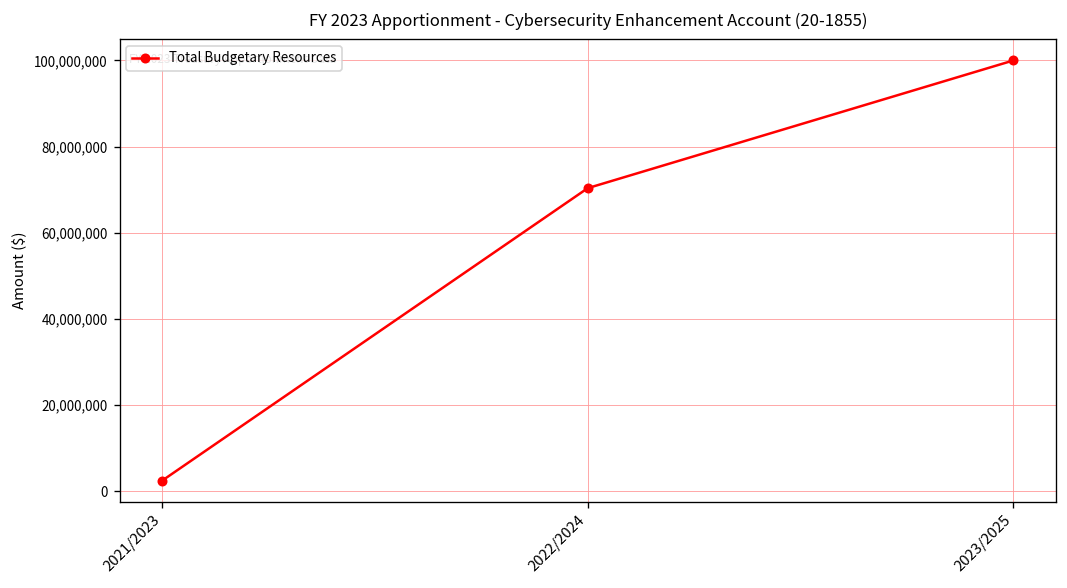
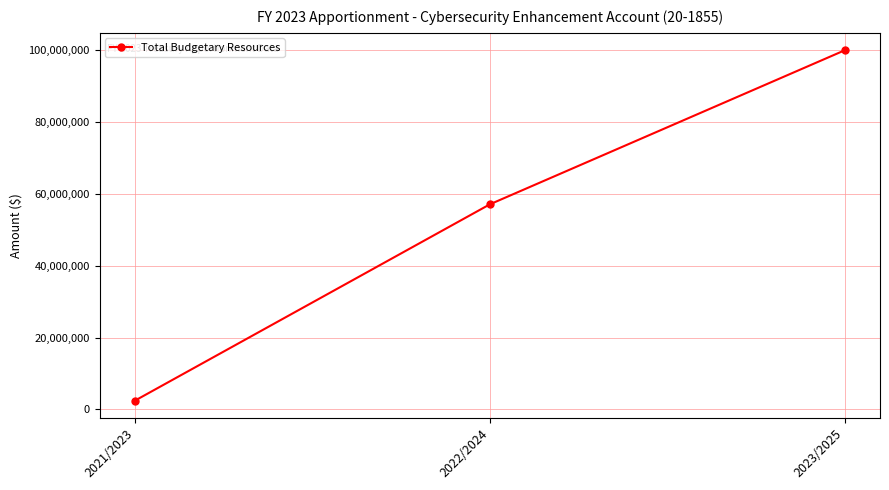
2022/2024: 70,000,000 -> 57,000,000
